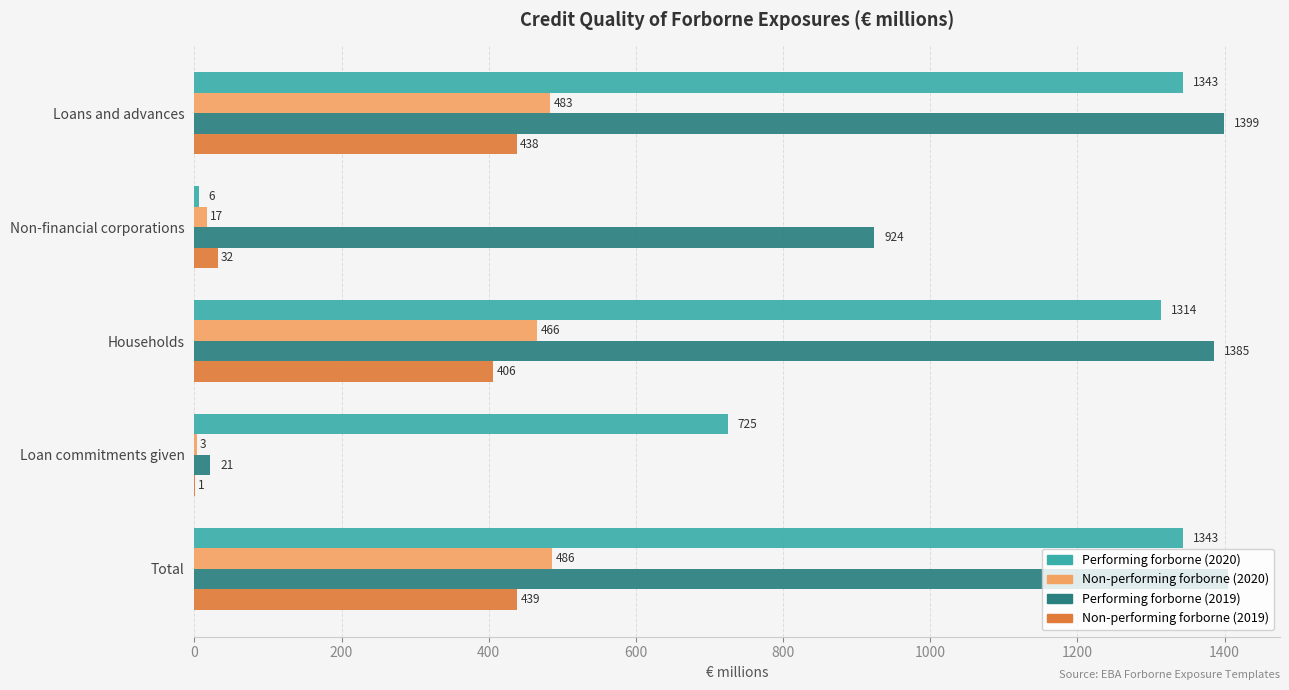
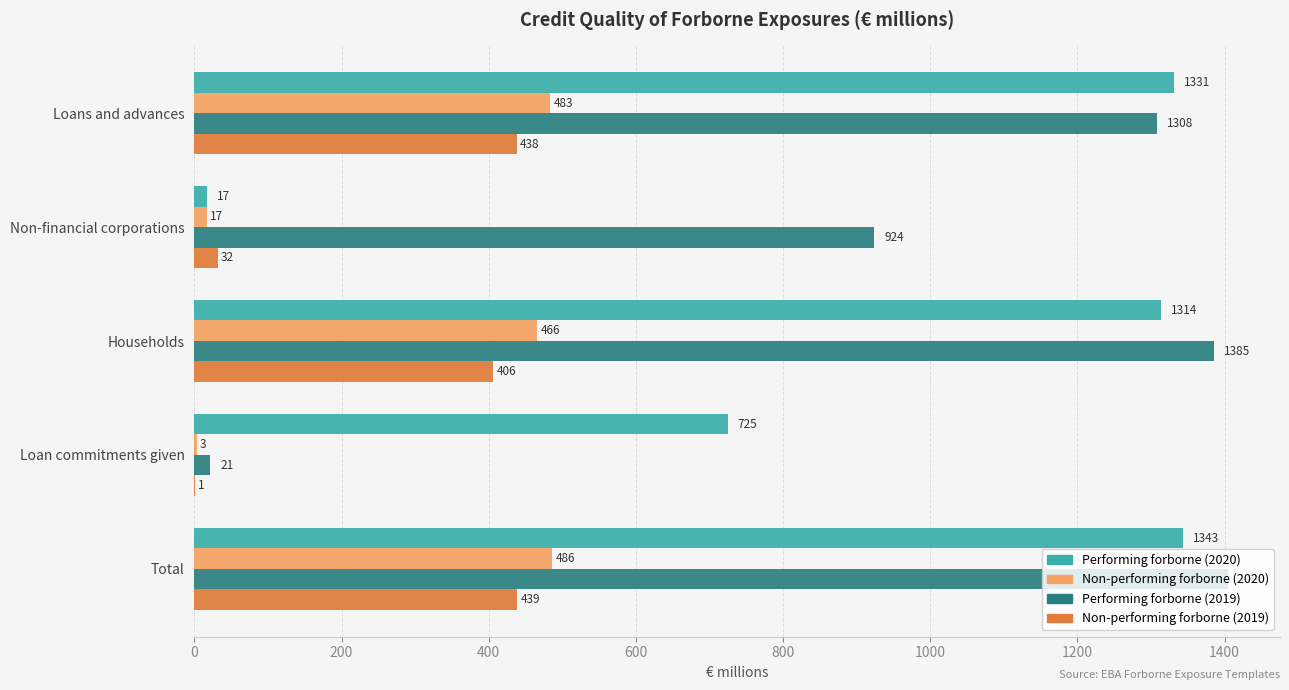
Performing forborne (2020), Loans and advances: 1343 -> 1331
Performing forborne (2019), Loans and advances: 1399 -> 1308
Performing forborne (2020), Non-financial corporations: 6 -> 17
